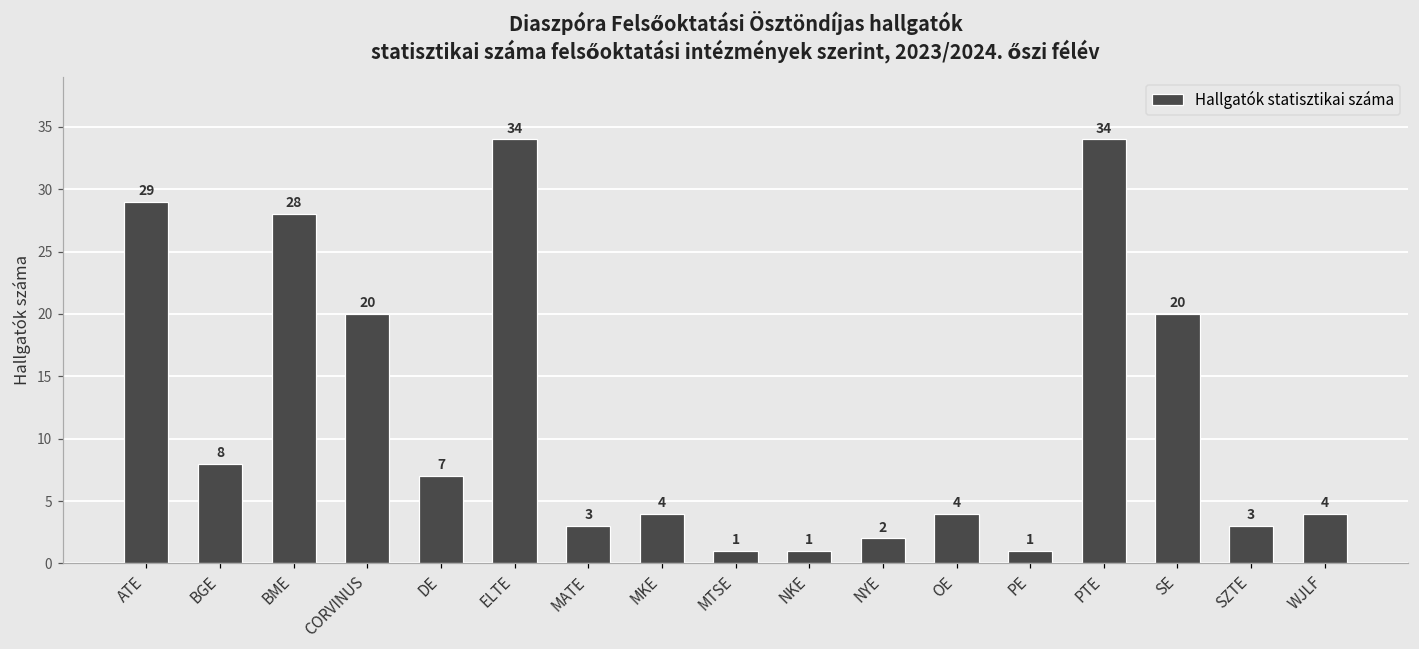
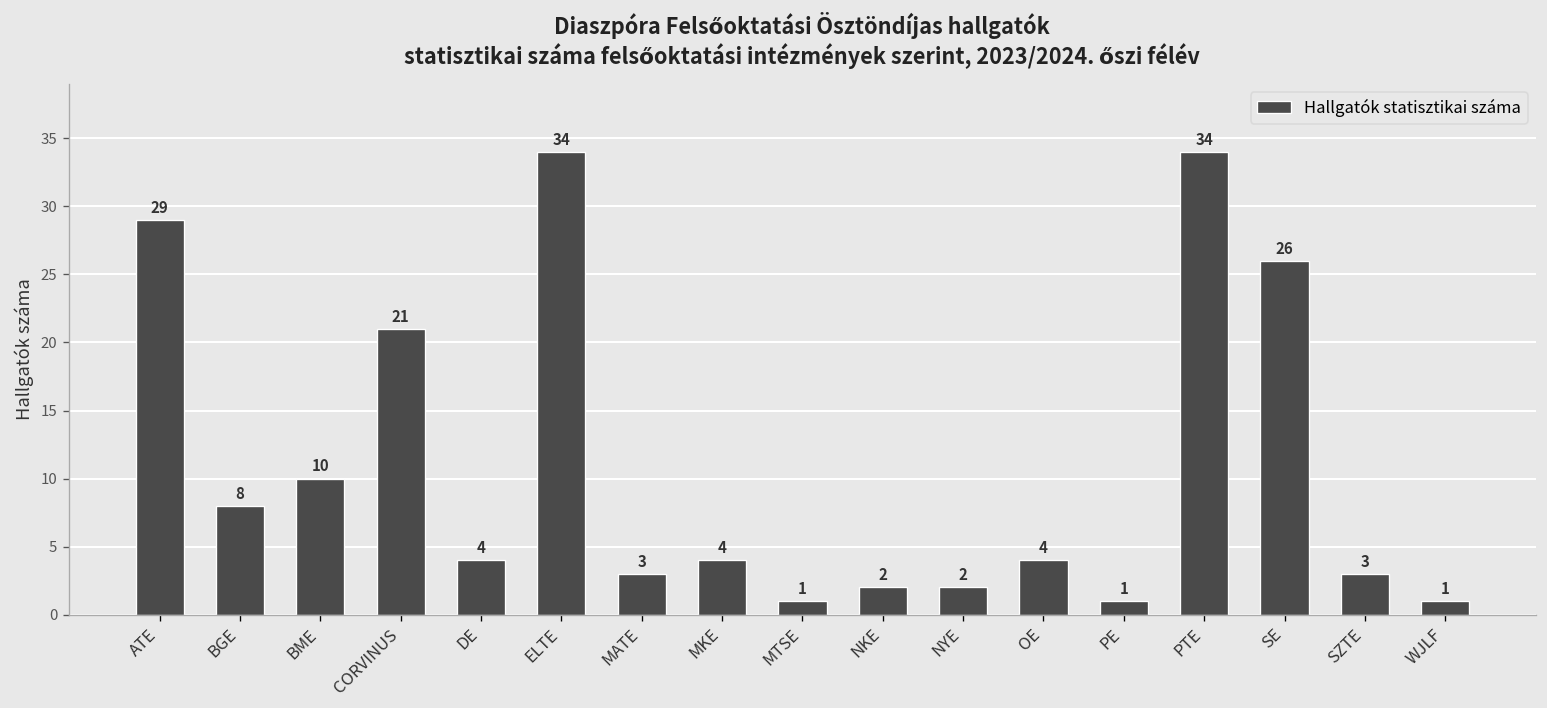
BME: 28 -> 10
CORVINUS: 20 -> 21
DE: 7 -> 4
NKE: 1 -> 2
SE: 20 -> 26
WJLF: 4 -> 1
